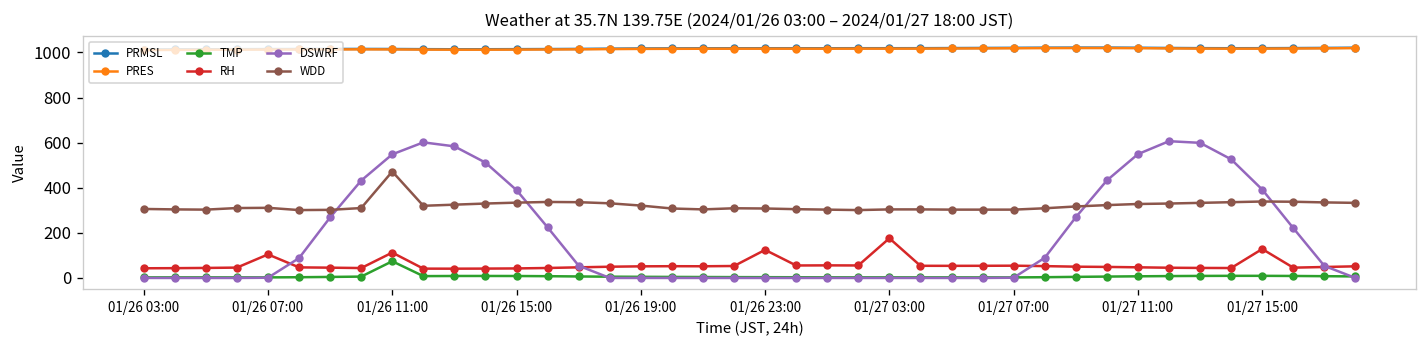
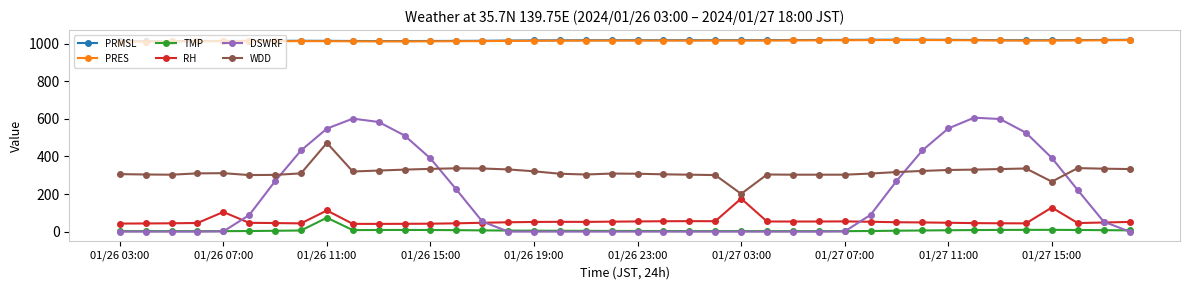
RH, 01/26 23:00: 120 -> 50
WDD, 01/27 03:00: 300 -> 200
WDD, 01/27 15:00: 340 -> 270
